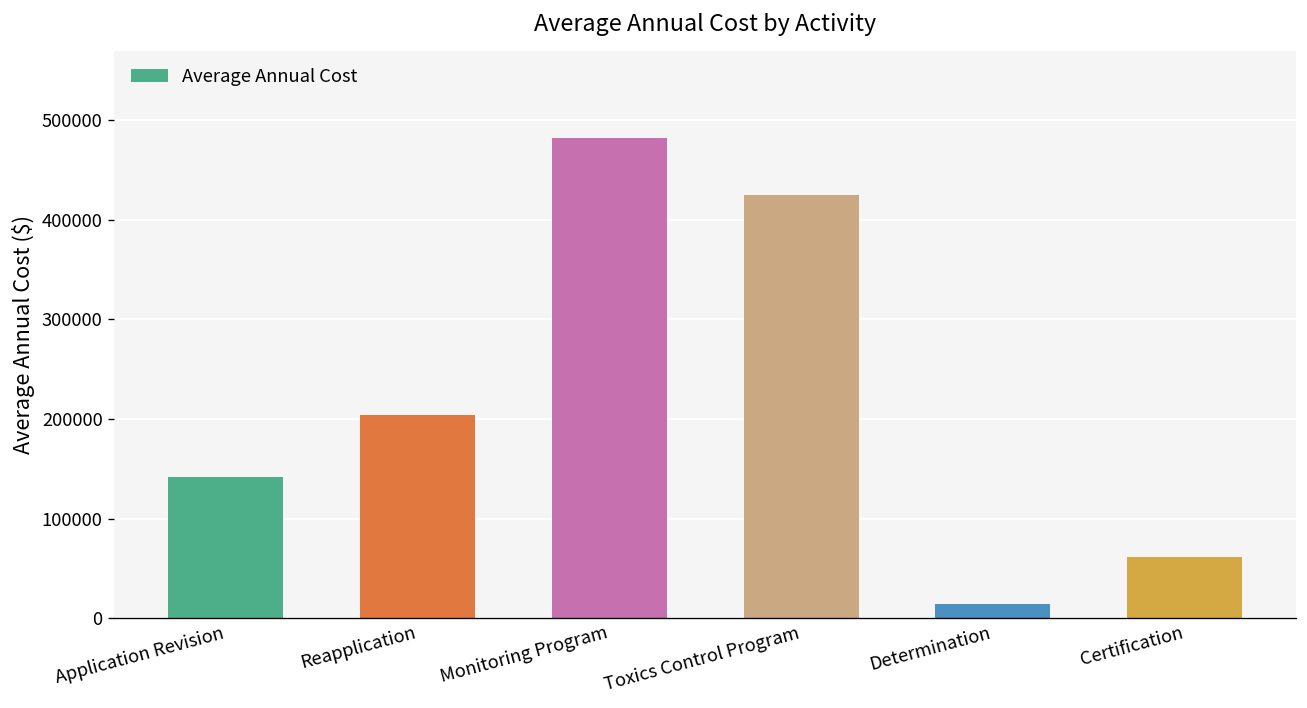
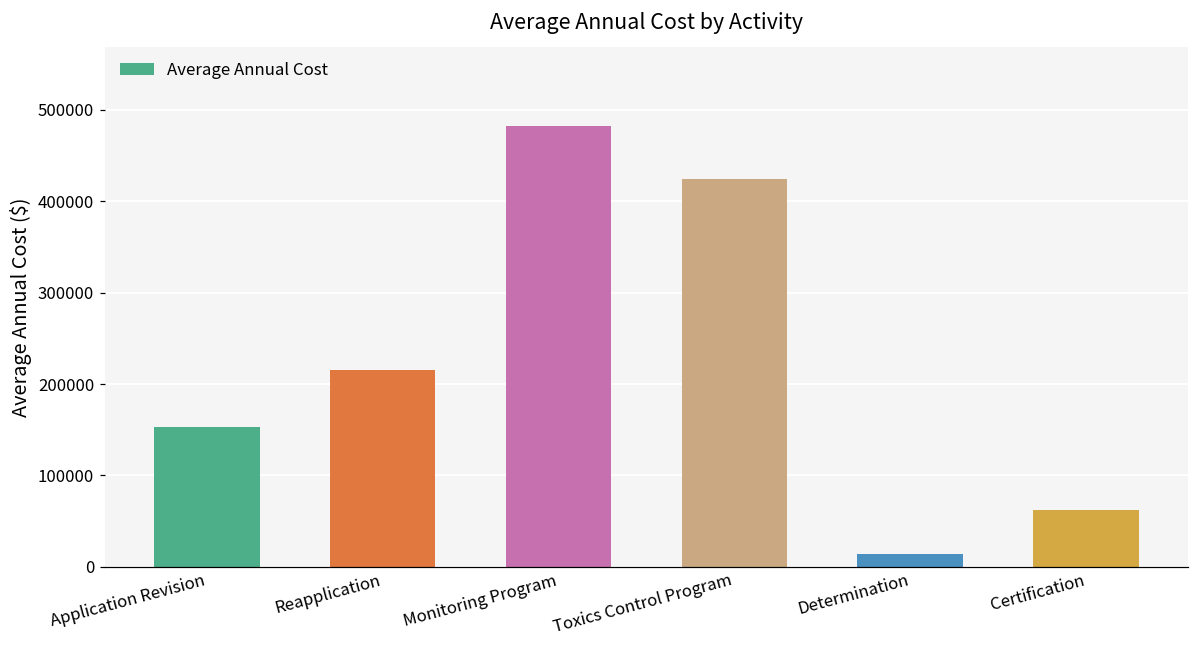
Application Revision: 140000 -> 150000
Reapplication: 200000 -> 220000
